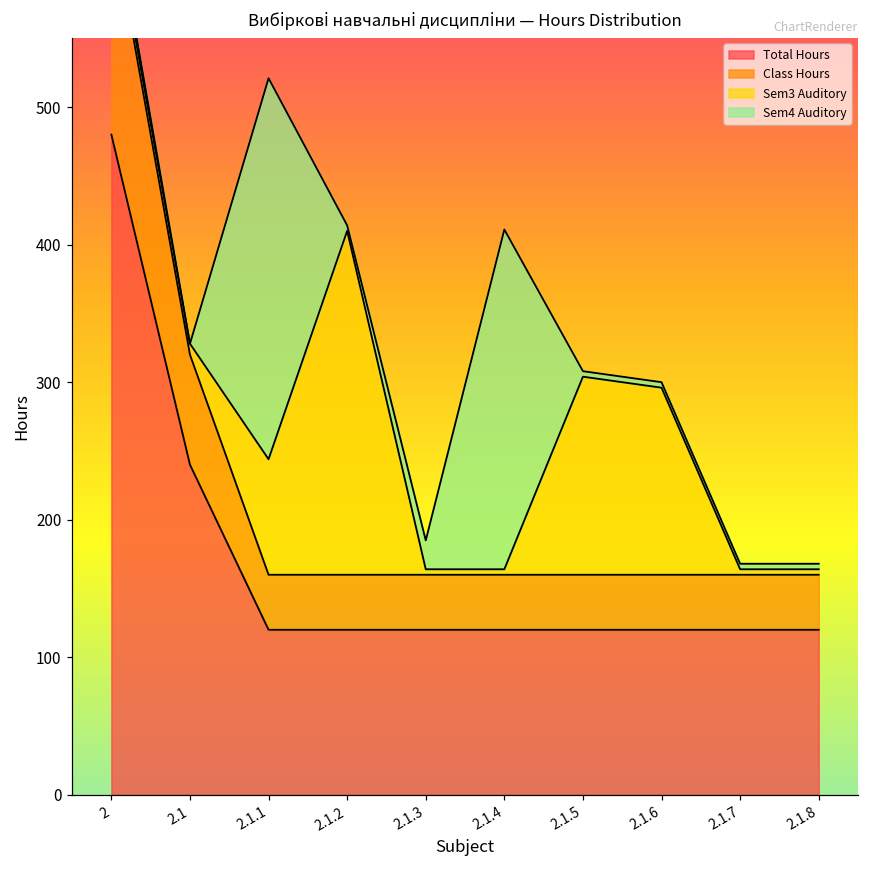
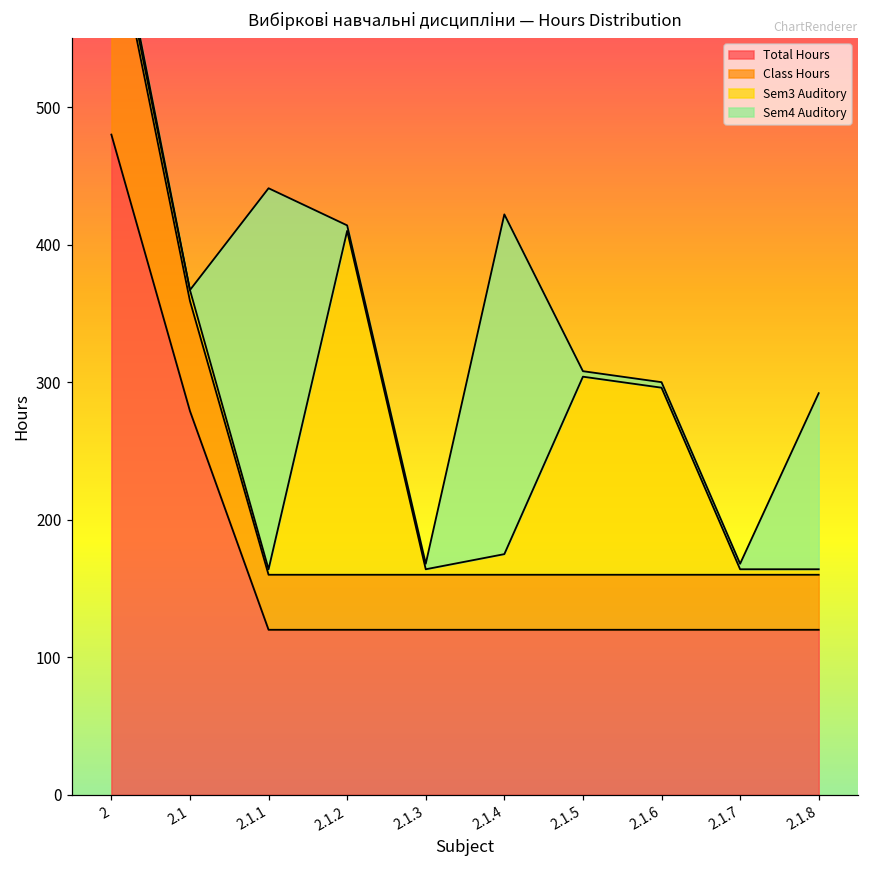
Total Hours, 2.1: 240 -> 279
Sem3 Auditory, 2.1.1: 84 -> 4
Sem4 Auditory, 2.1.3: 21 -> 4
Sem3 Auditory, 2.1.4: 4 -> 15
Sem4 Auditory, 2.1.8: 4 -> 128
